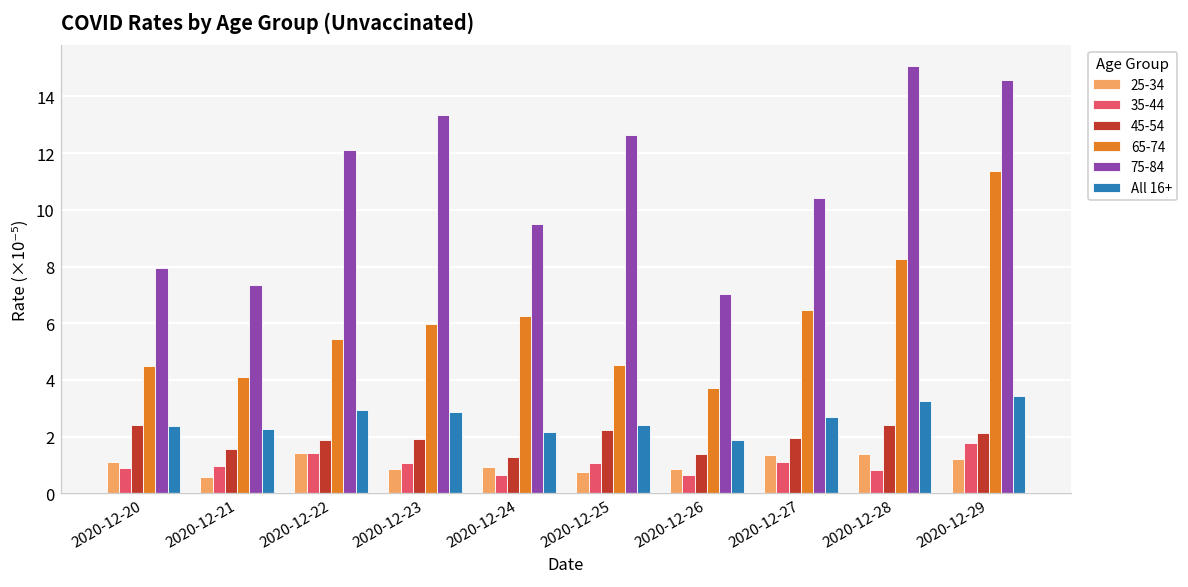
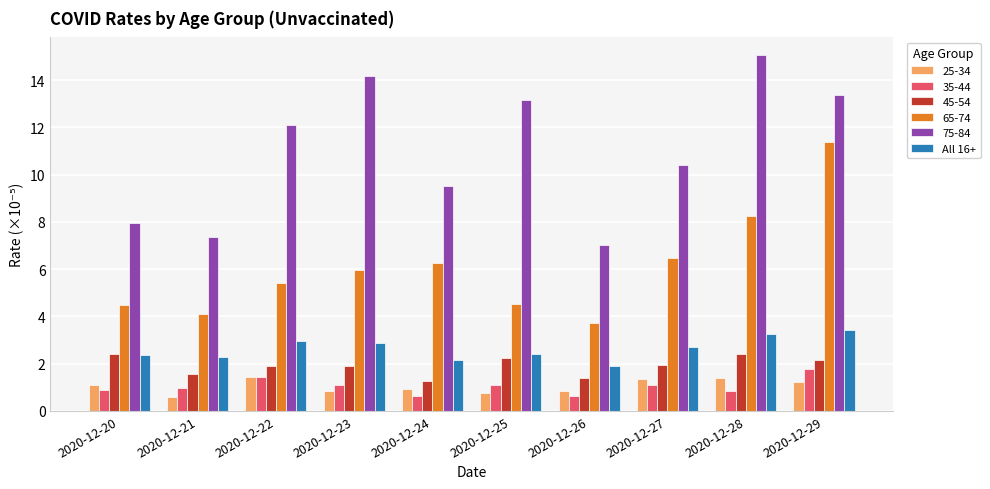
75-84, 2020-12-23: 13.4 -> 14.2
75-84, 2020-12-25: 12.6 -> 13.2
75-84, 2020-12-29: 14.6 -> 13.4
